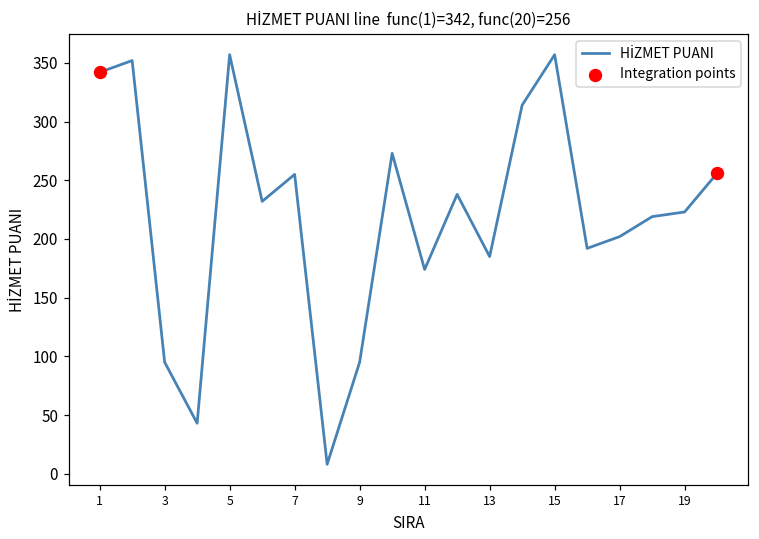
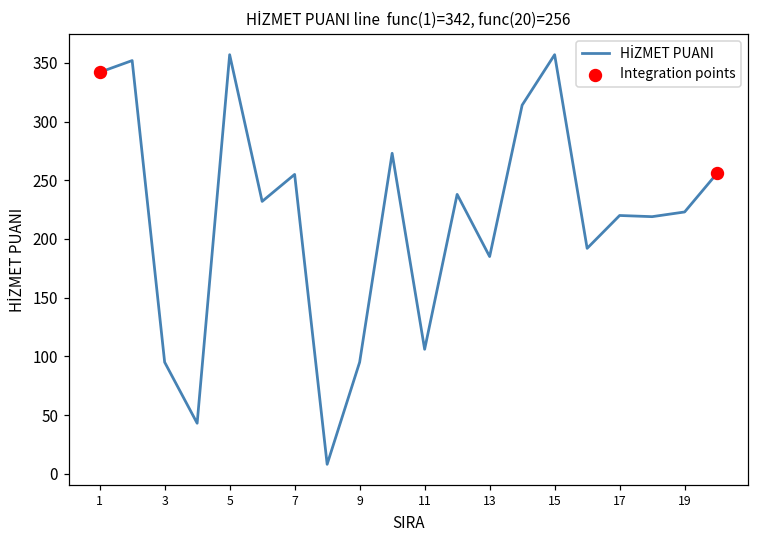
HİZMET PUANI, 11: 174 -> 106
HİZMET PUANI, 17: 202 -> 220
